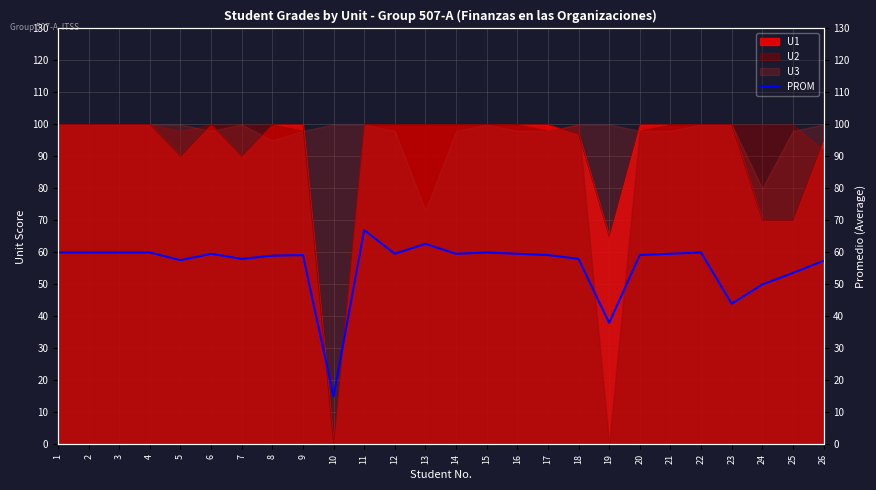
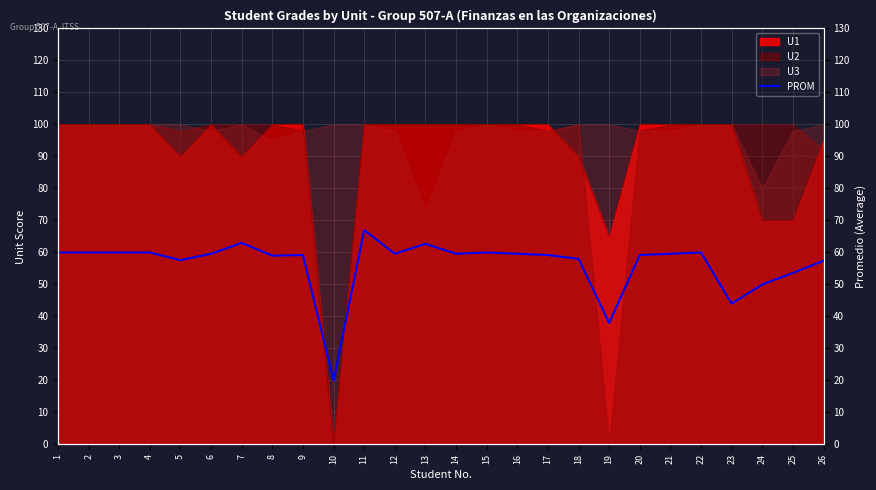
PROM, 7: 58 -> 63
PROM, 10: 15 -> 20
U1, 18: 97 -> 90
